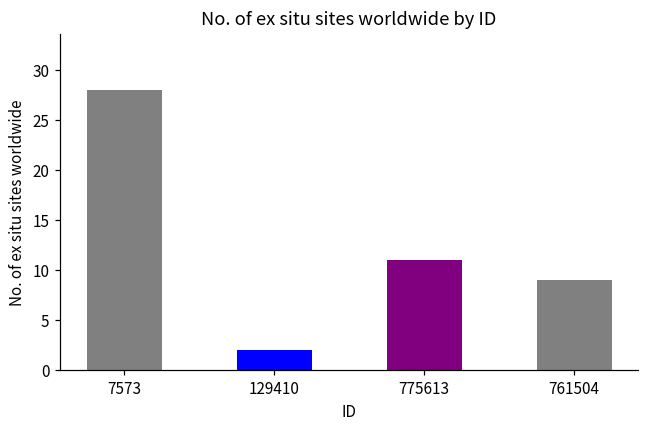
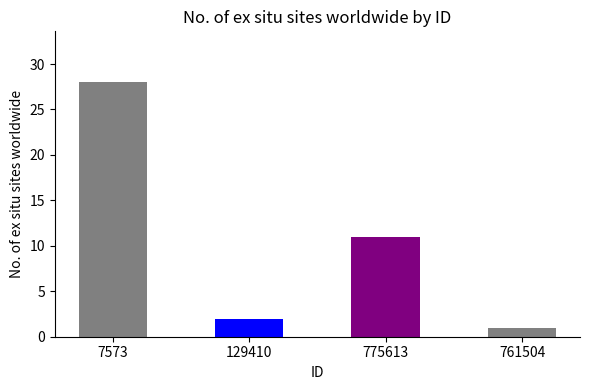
761504: 9 -> 1
